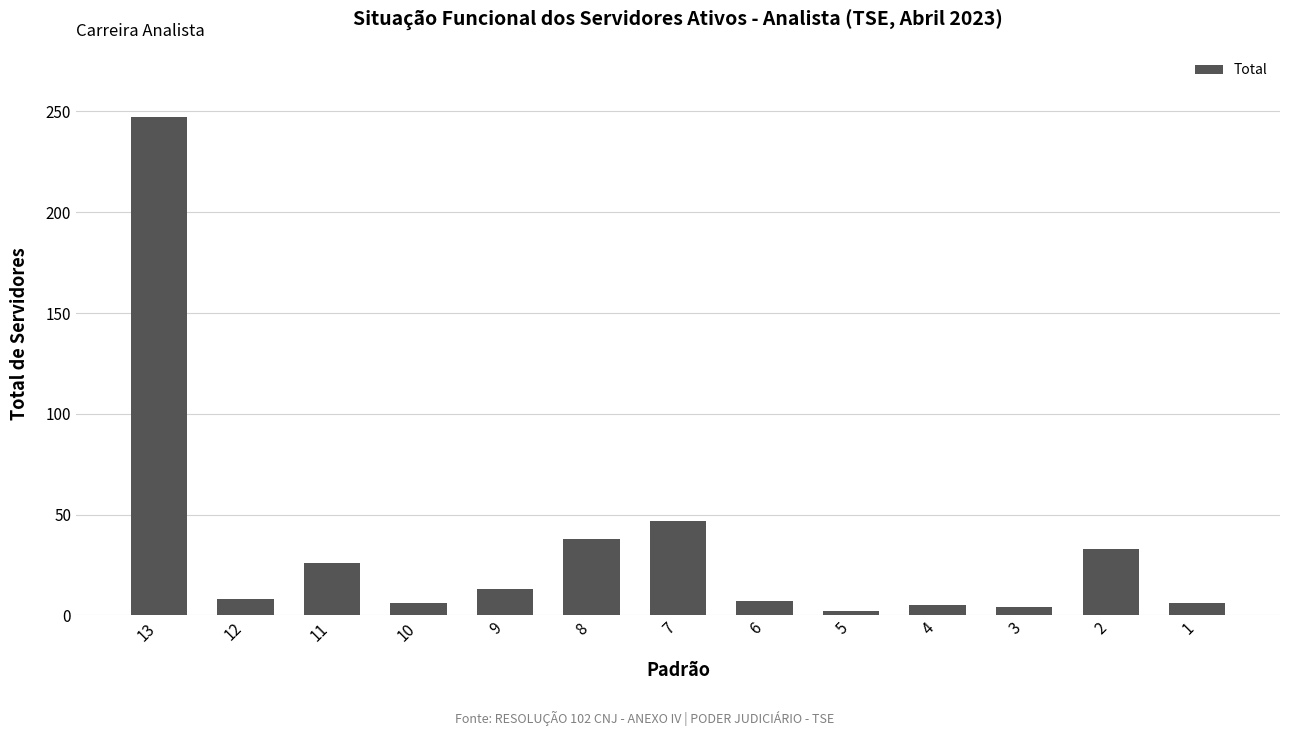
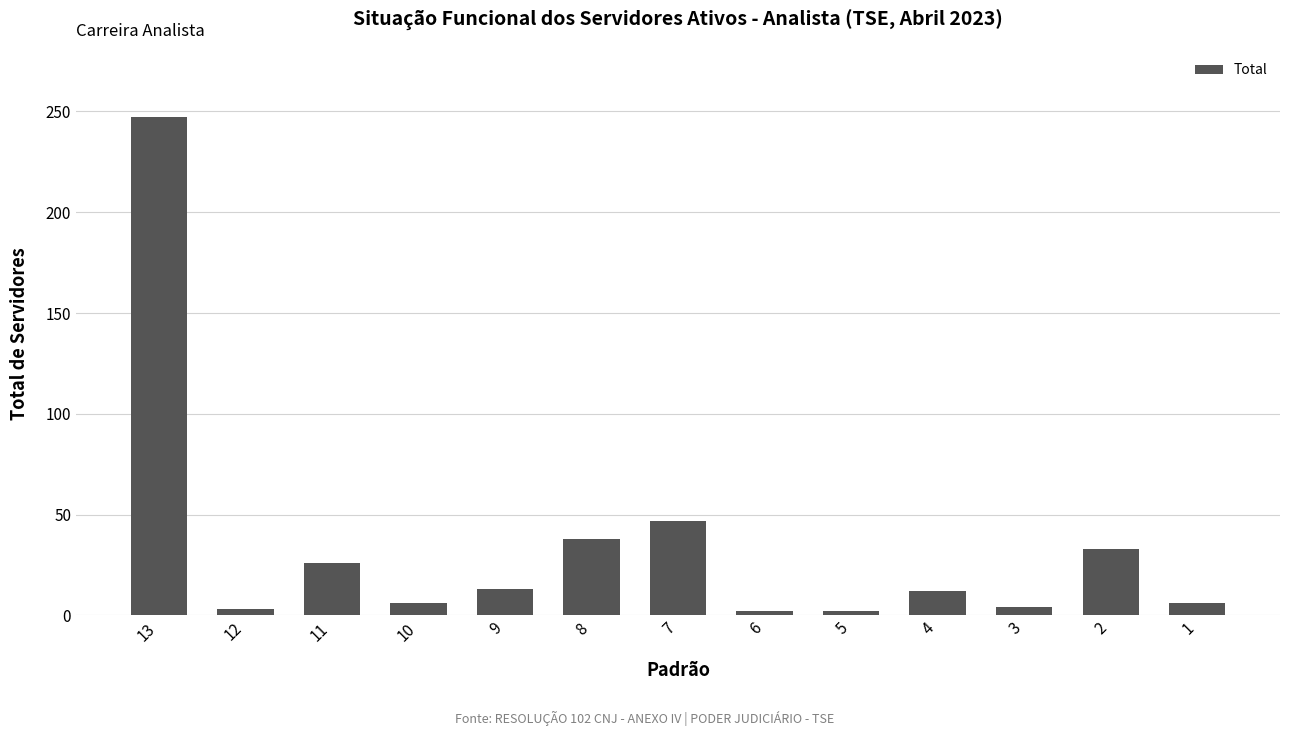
12: 8 -> 3
6: 7 -> 2
4: 5 -> 12
